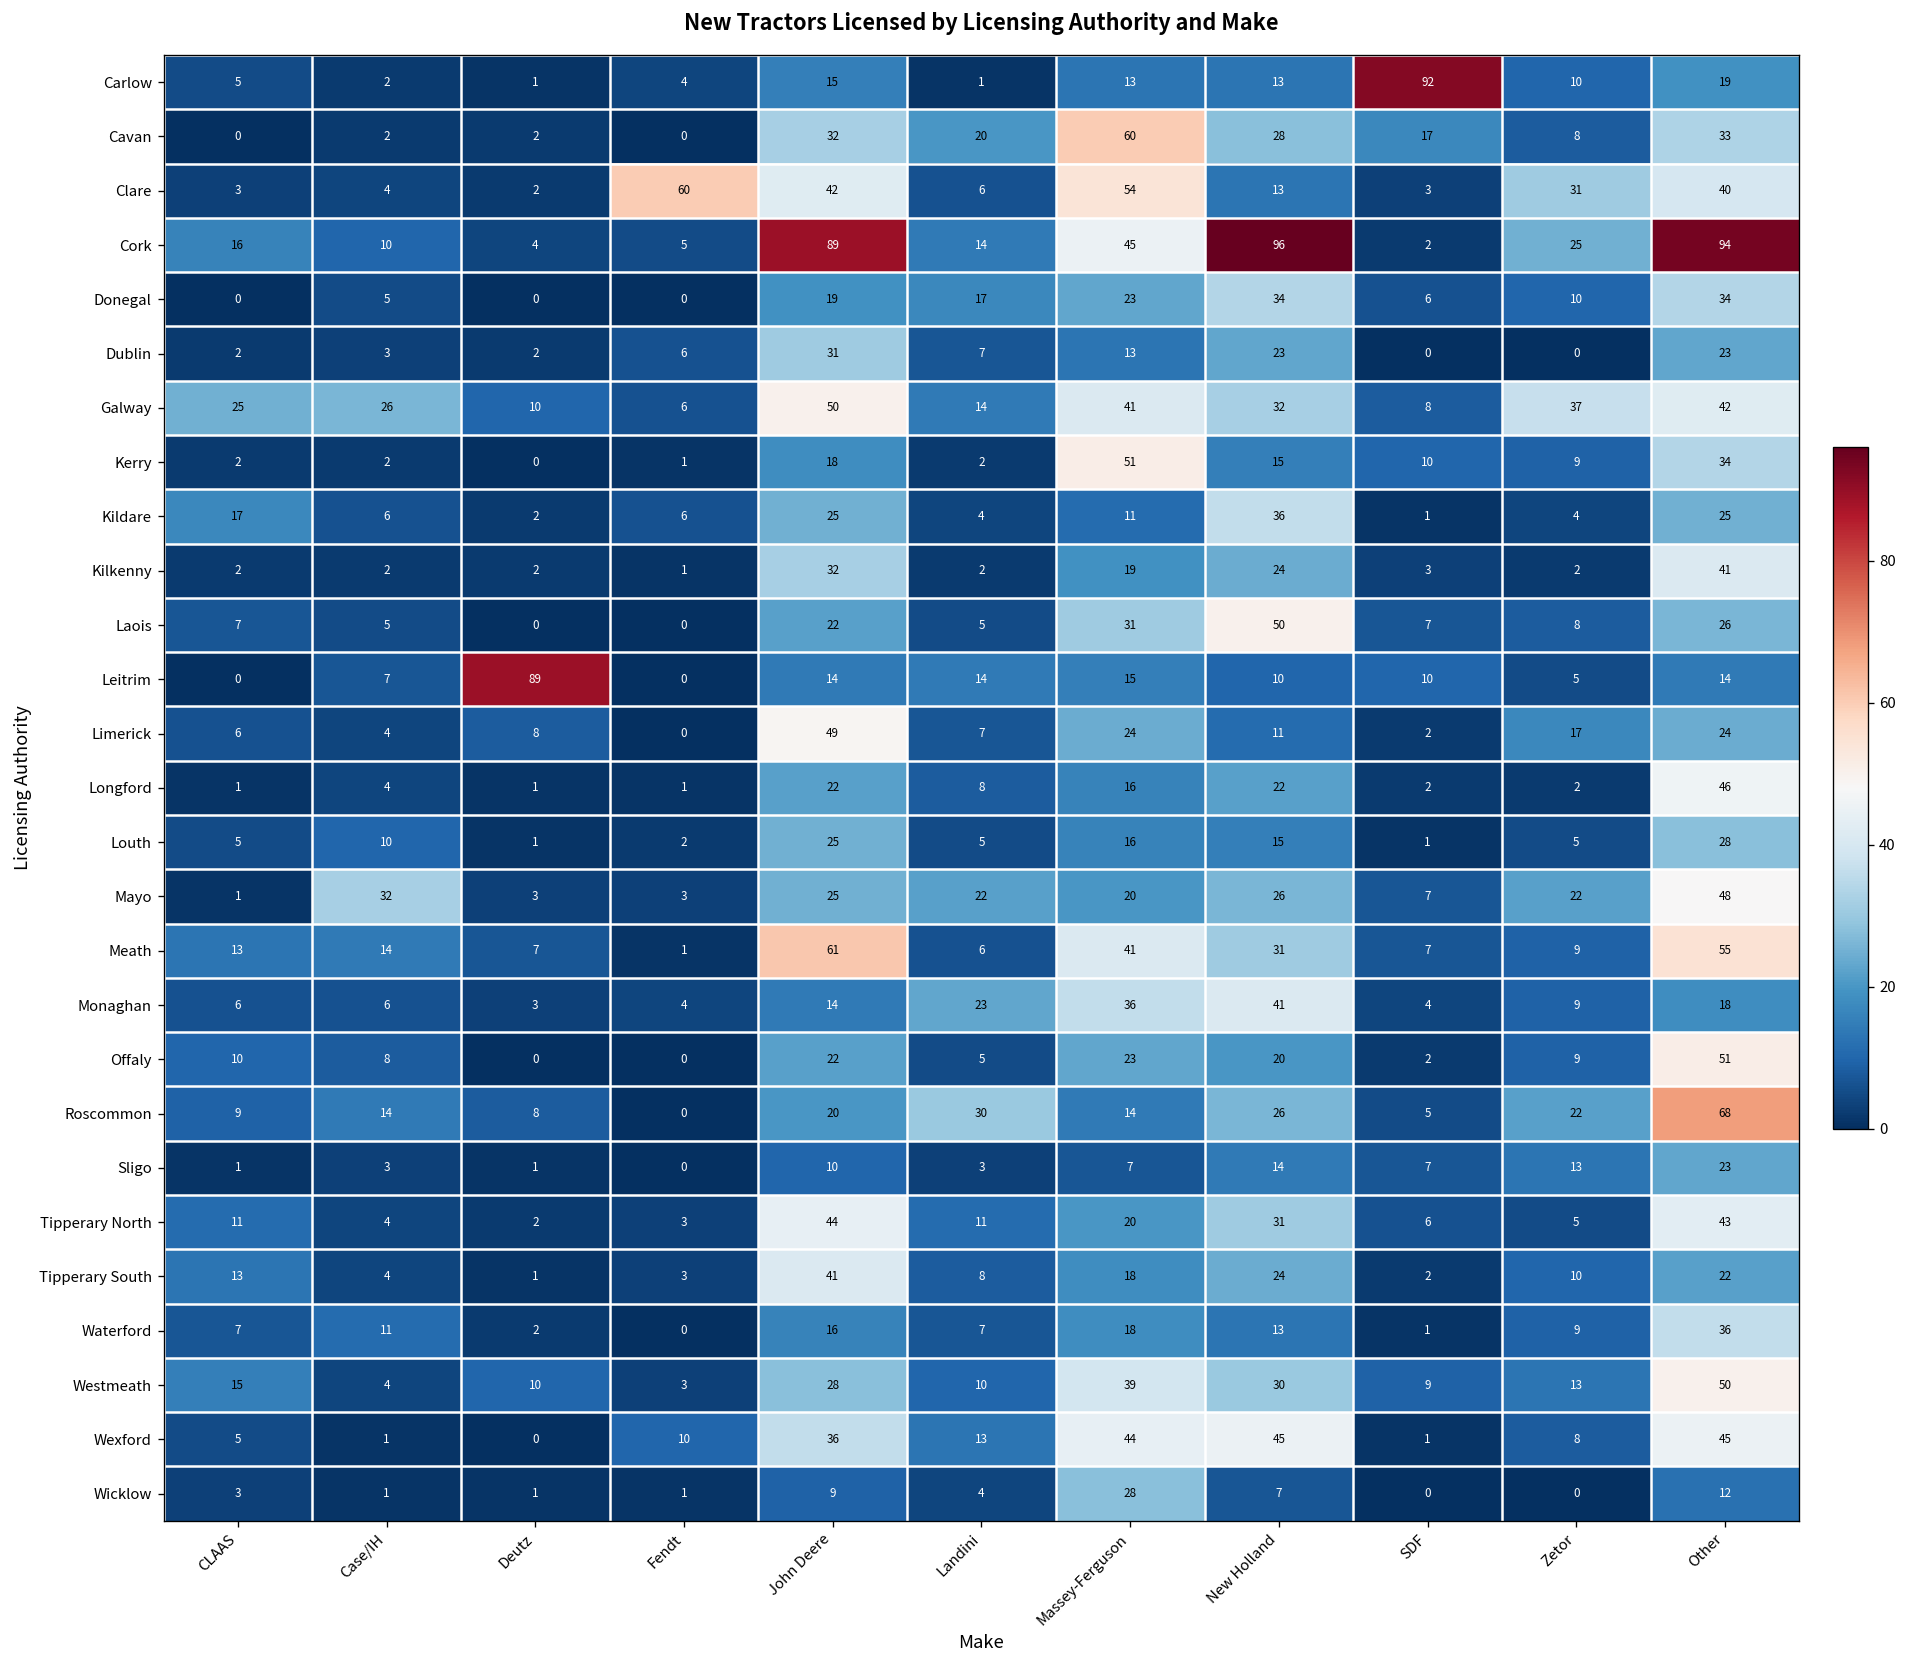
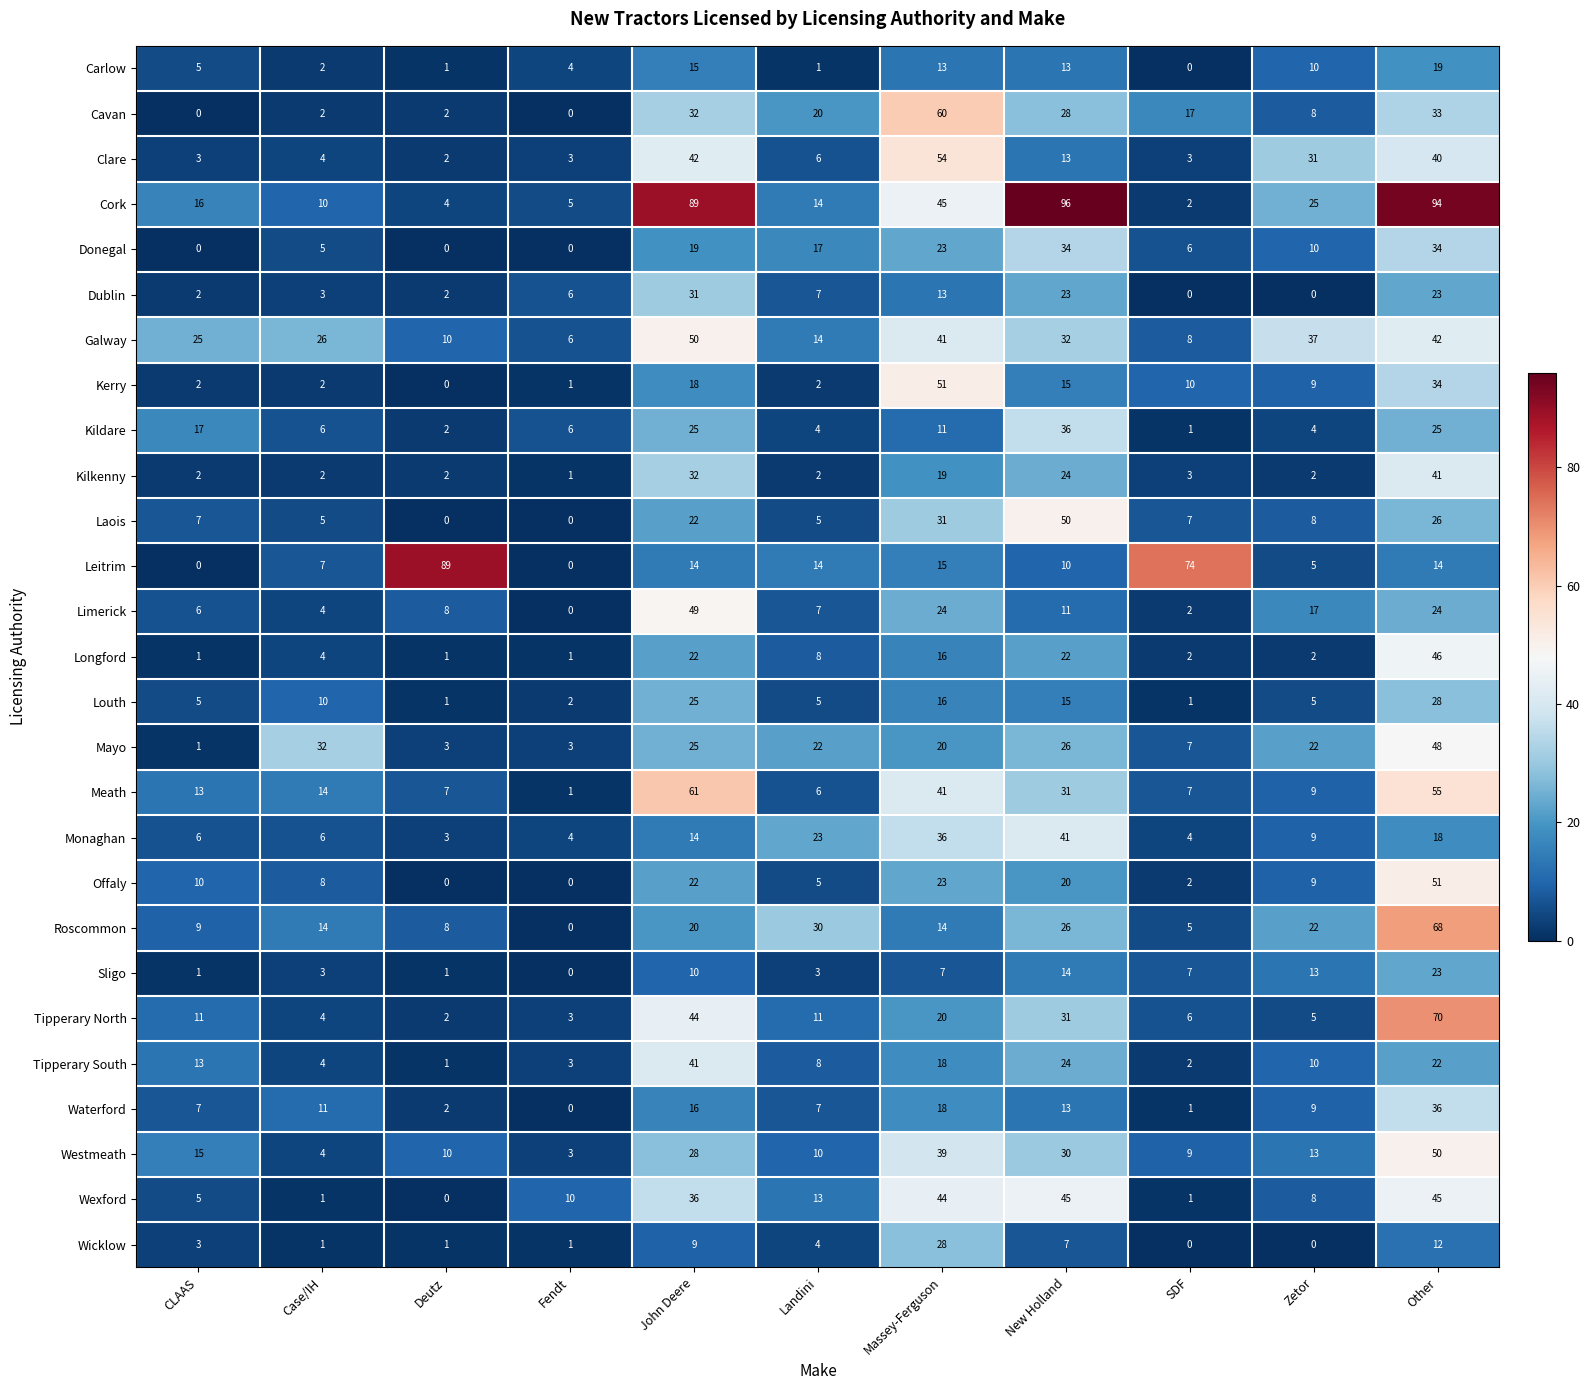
Carlow, SDF: 92 -> 0
Clare, Fendt: 60 -> 3
Leitrim, SDF: 10 -> 74
Tipperary North, Other: 43 -> 70
